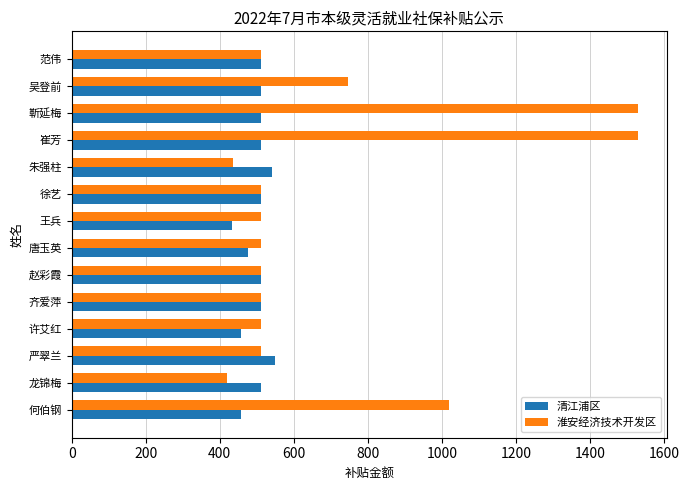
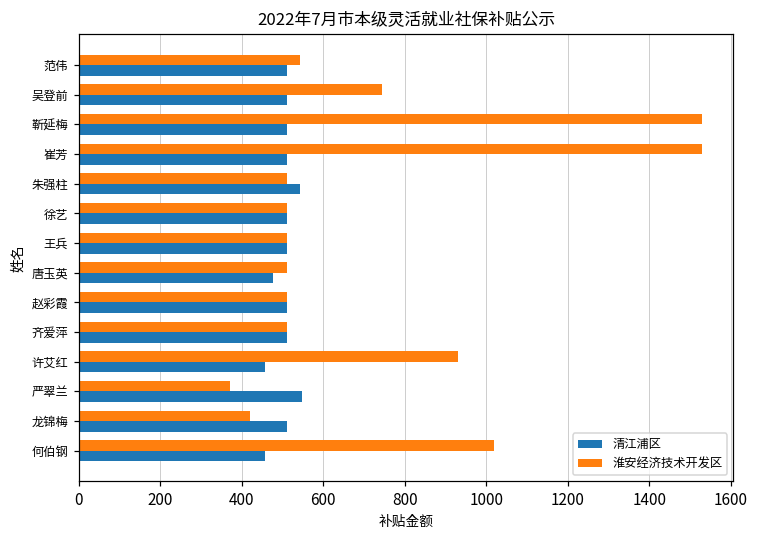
淮安经济技术开发区, 范伟: 510 -> 540
淮安经济技术开发区, 朱强柱: 440 -> 510
清江浦区, 王兵: 430 -> 510
淮安经济技术开发区, 许艾红: 510 -> 930
淮安经济技术开发区, 严翠兰: 510 -> 370
